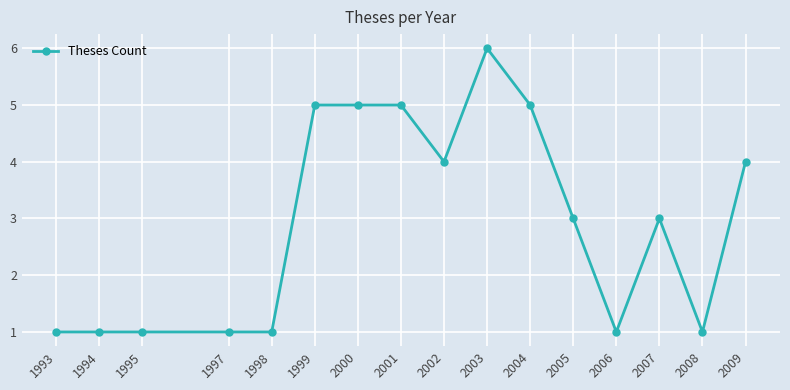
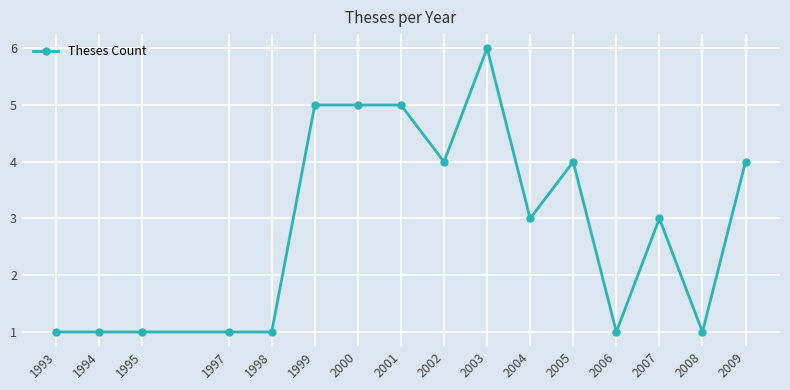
2004: 5 -> 3
2005: 3 -> 4
